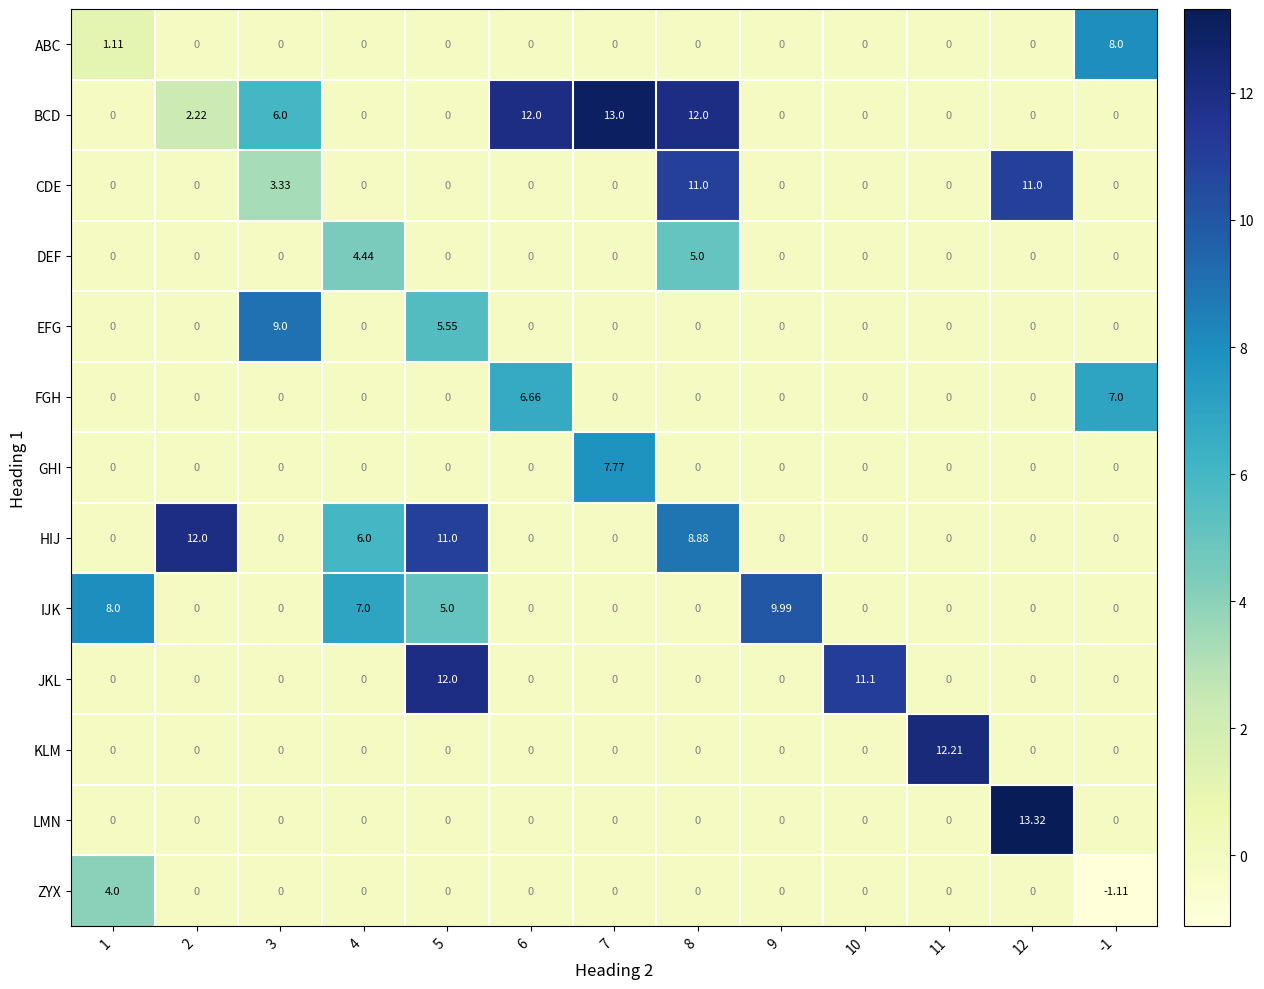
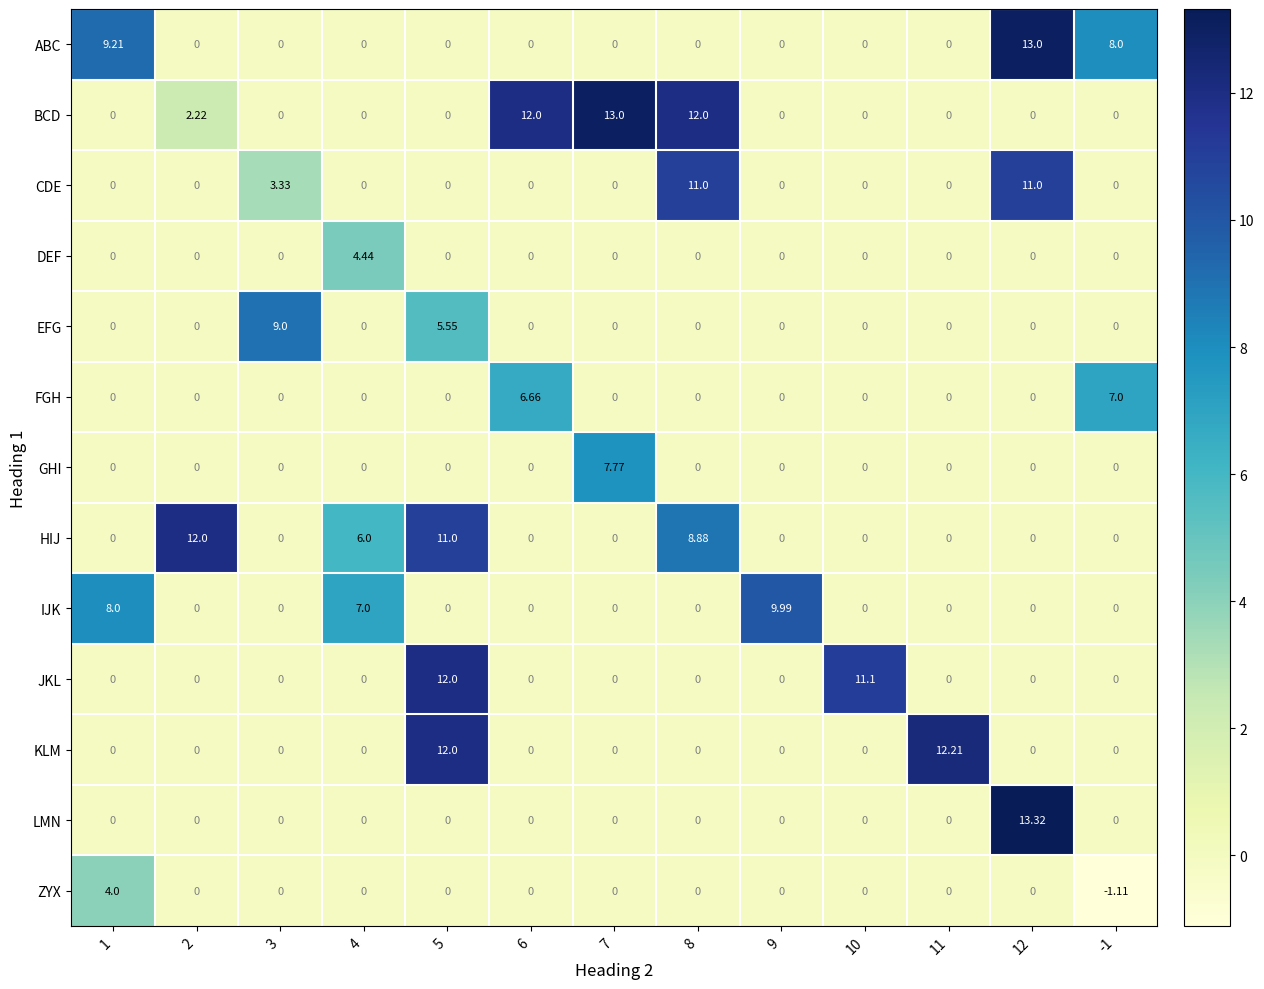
ABC, 1: 1.11 -> 9.21
ABC, 12: 0 -> 13.0
BCD, 3: 6.0 -> 0
DEF, 8: 5.0 -> 0
IJK, 5: 5.0 -> 0
KLM, 5: 0 -> 12.0
